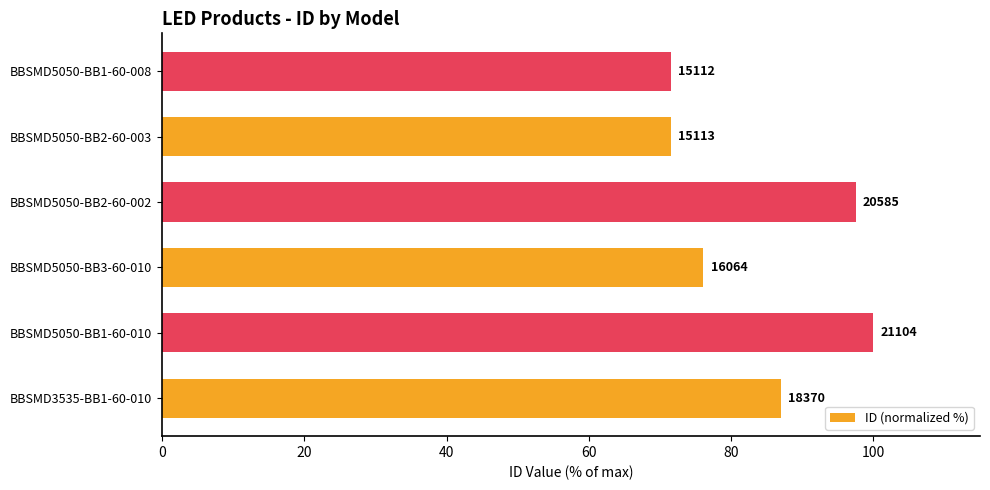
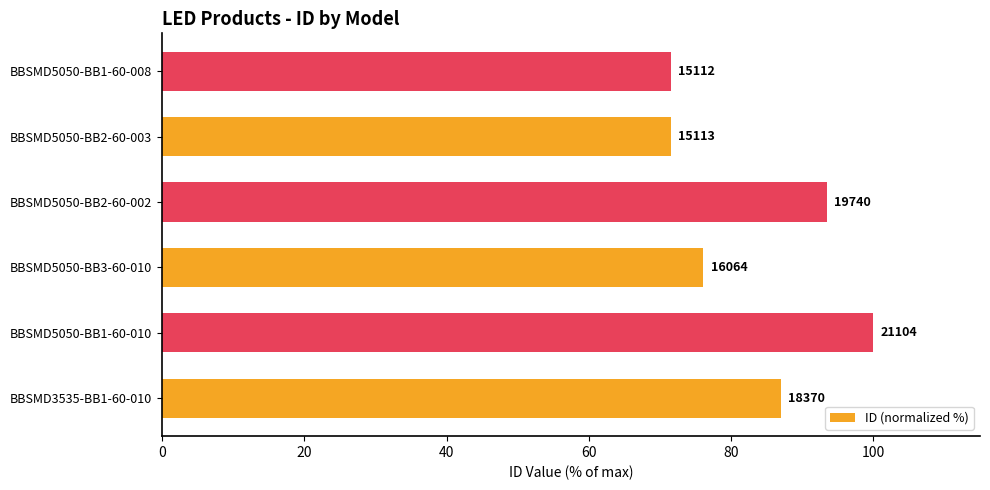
BBSMD5050-BB2-60-002: 20585 -> 19740
